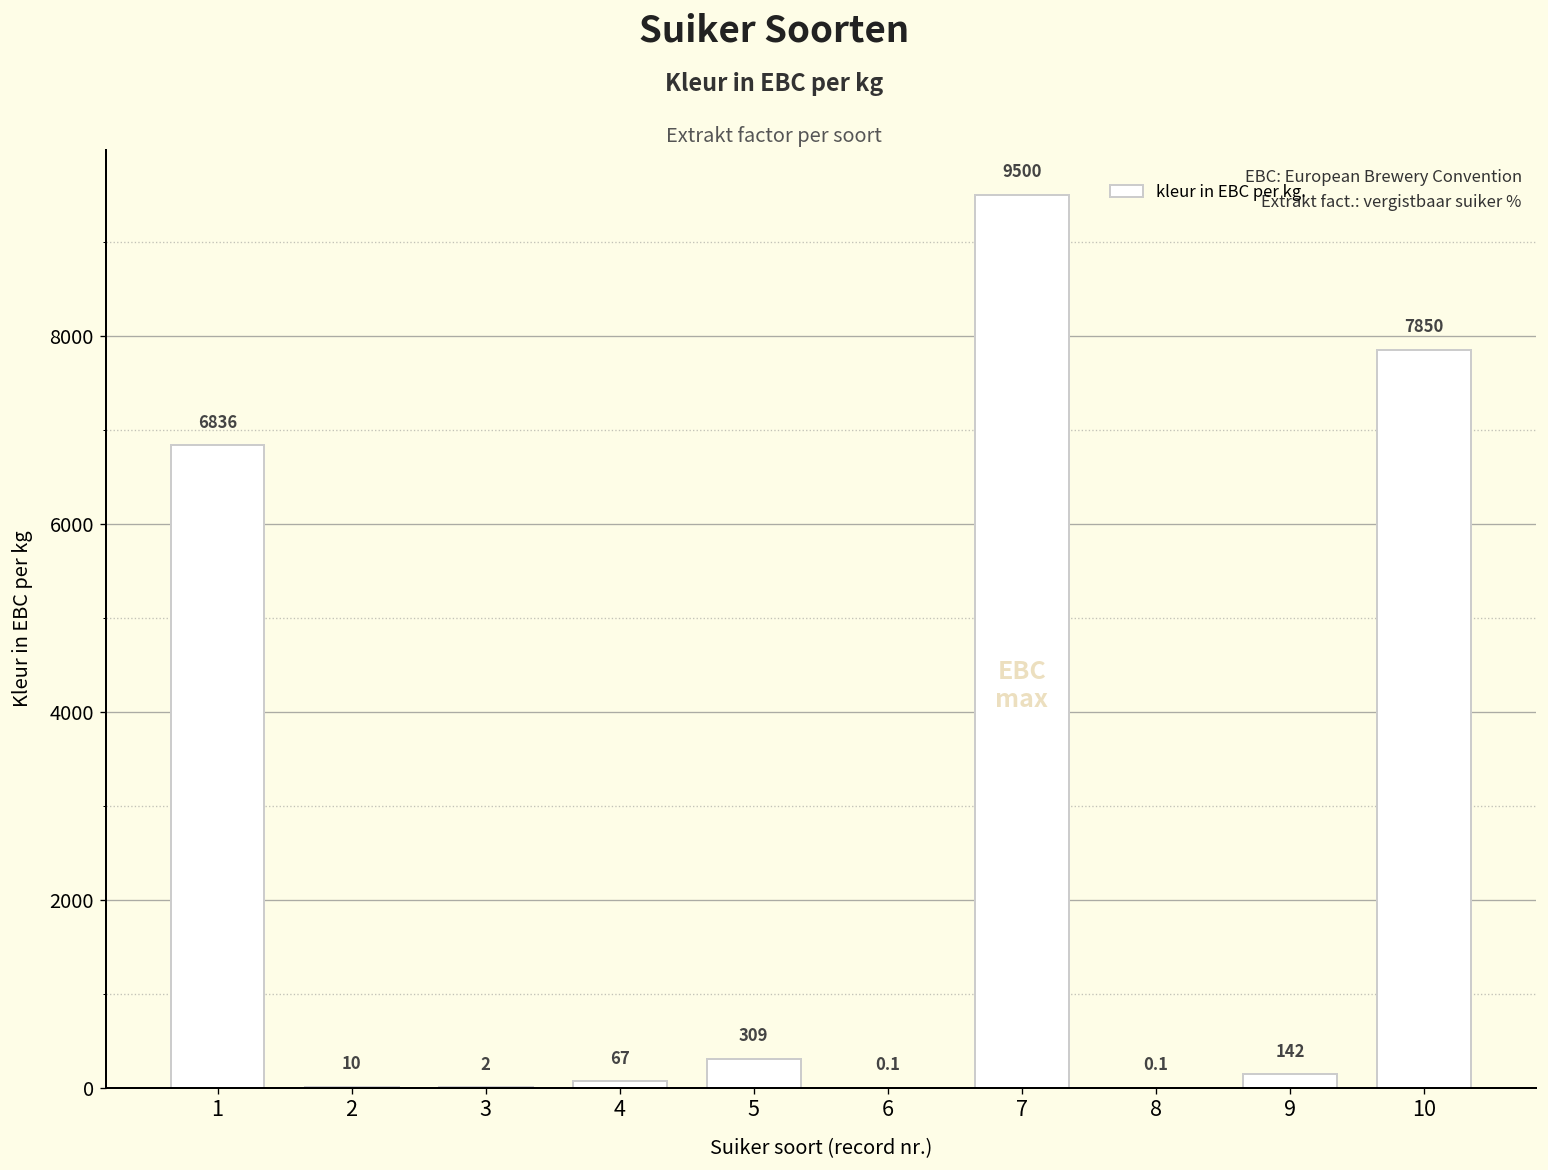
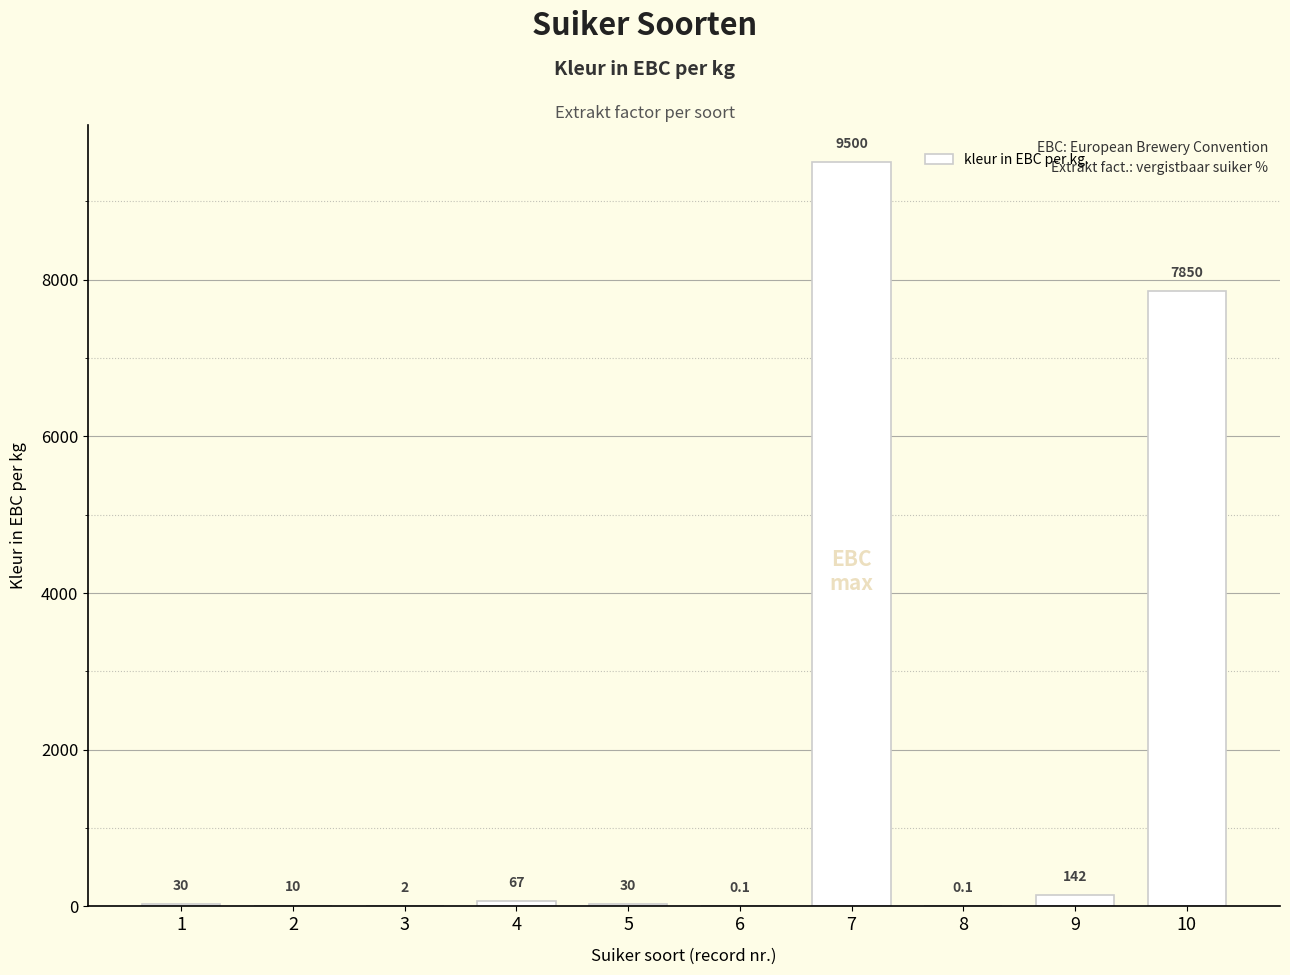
1: 6836 -> 30
5: 309 -> 30
